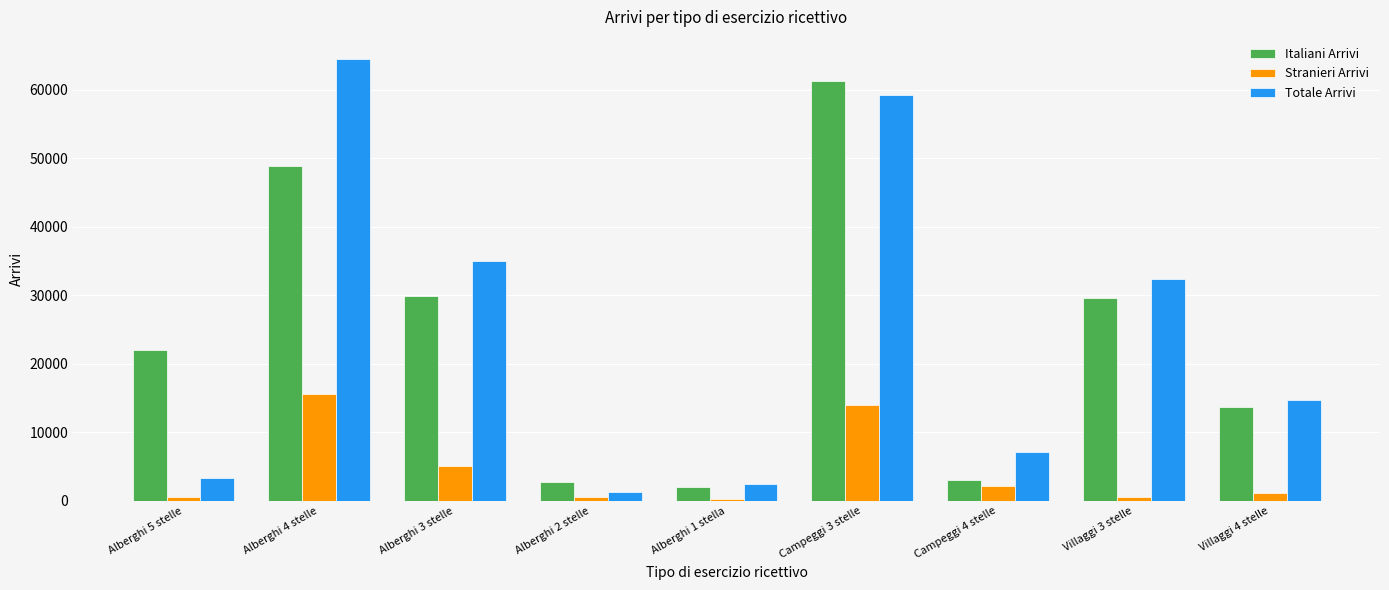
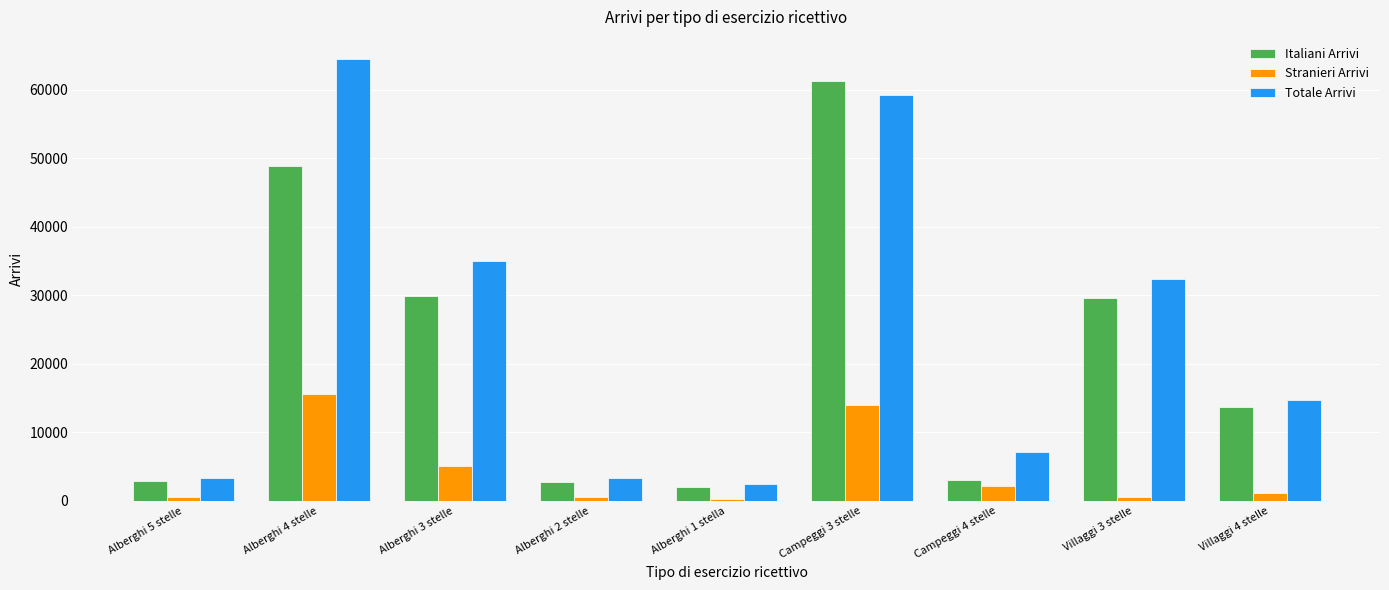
Italiani Arrivi, Alberghi 5 stelle: 22000 -> 3000
Totale Arrivi, Alberghi 2 stelle: 1000 -> 3000
